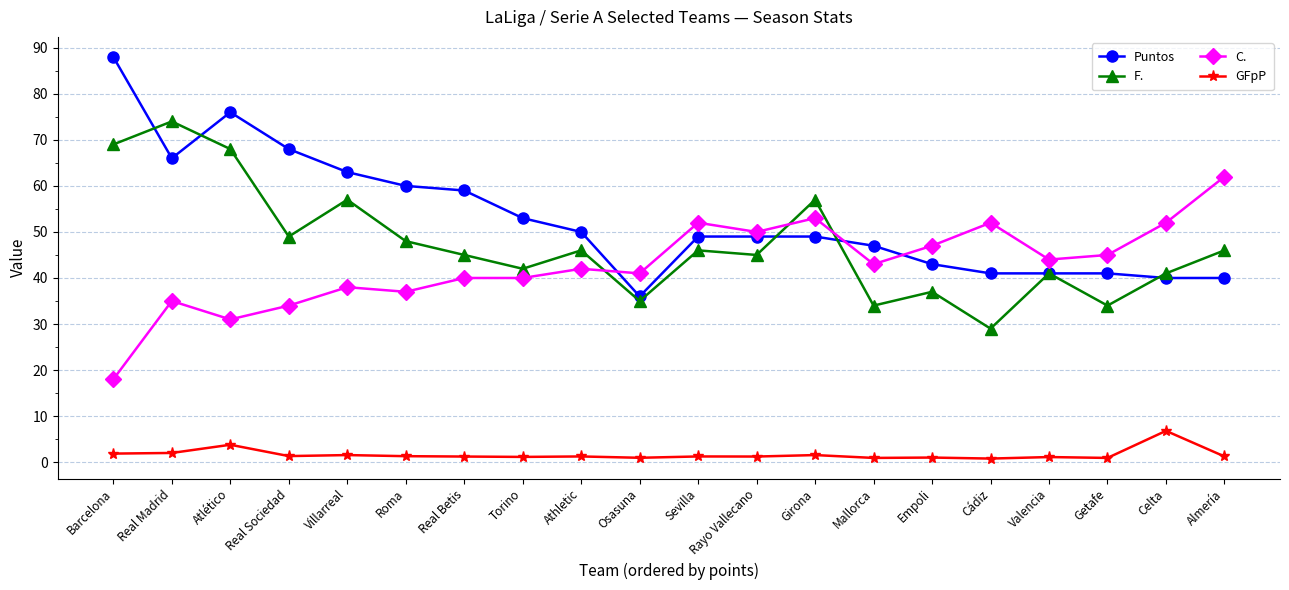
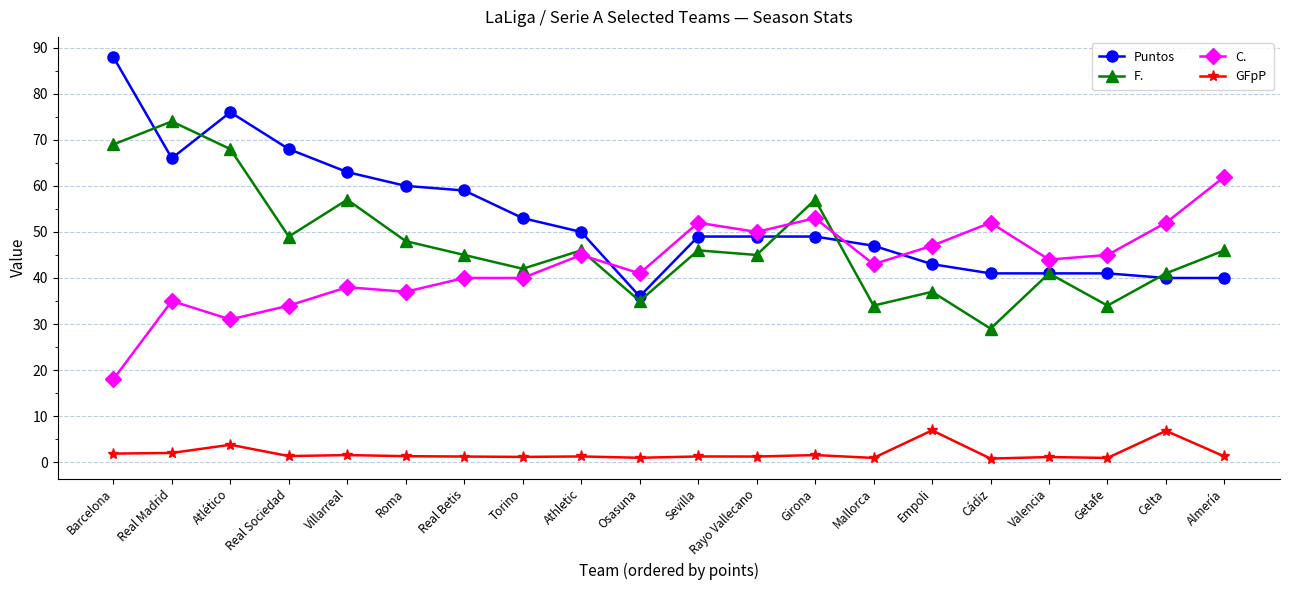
C., Athletic: 42 -> 45
GFpP, Empoli: 1 -> 7
